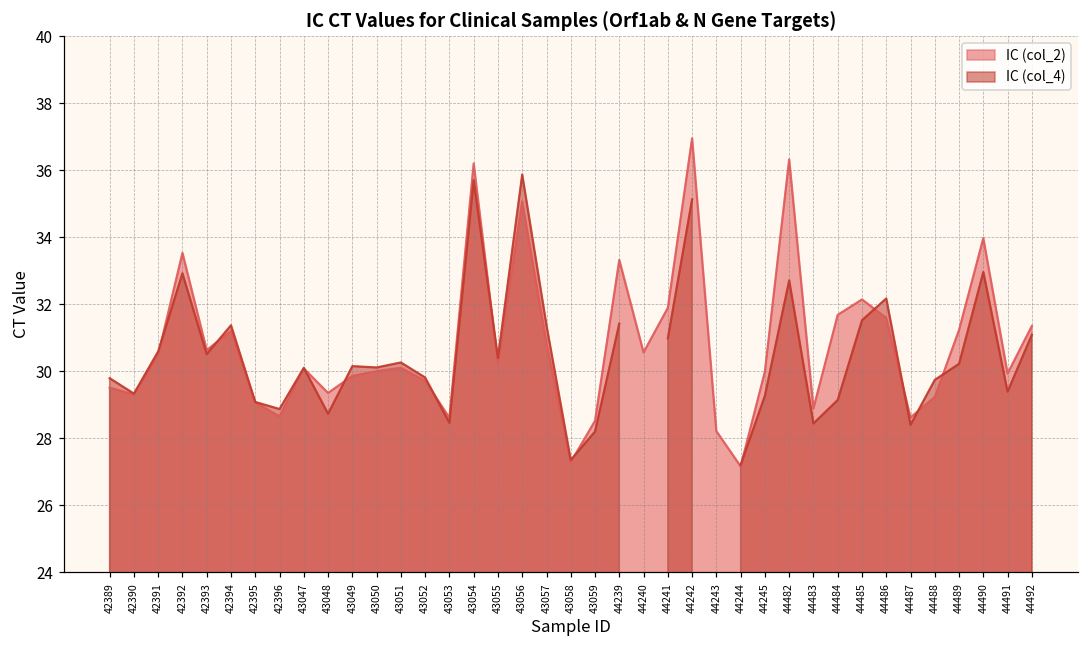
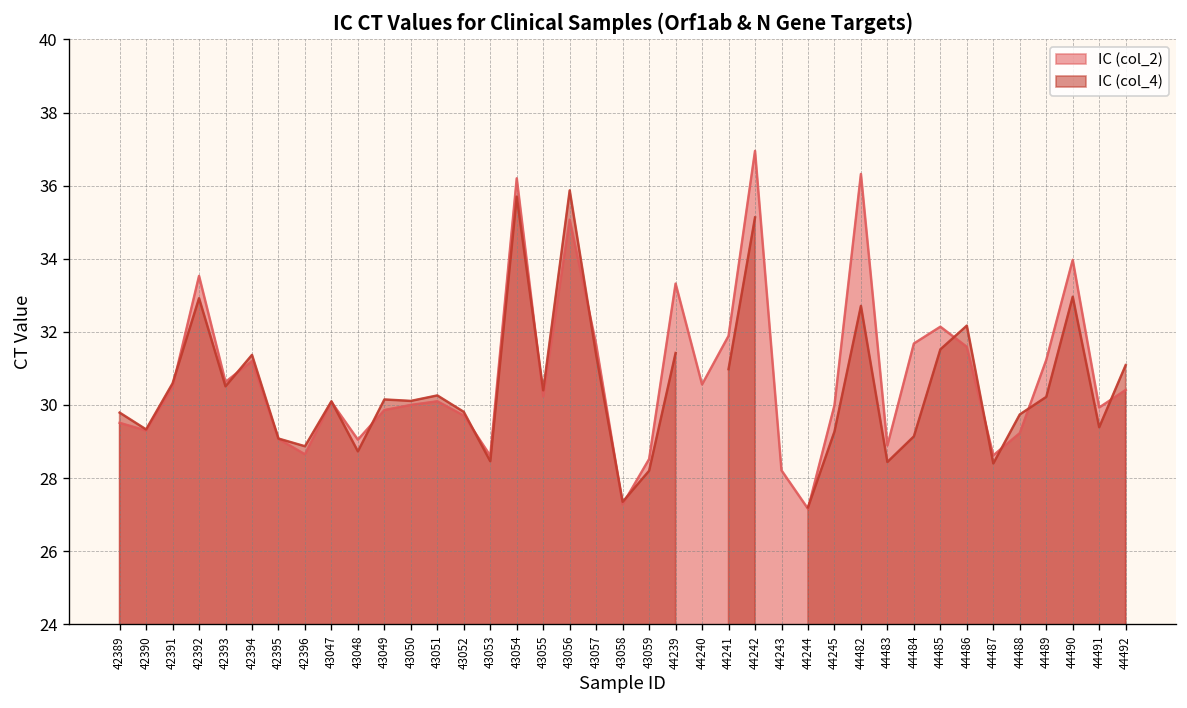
IC (col_2), 43048: 29.4 -> 29.1
IC (col_2), 43057: 30.8 -> 31.7
IC (col_2), 44492: 31.4 -> 30.4
